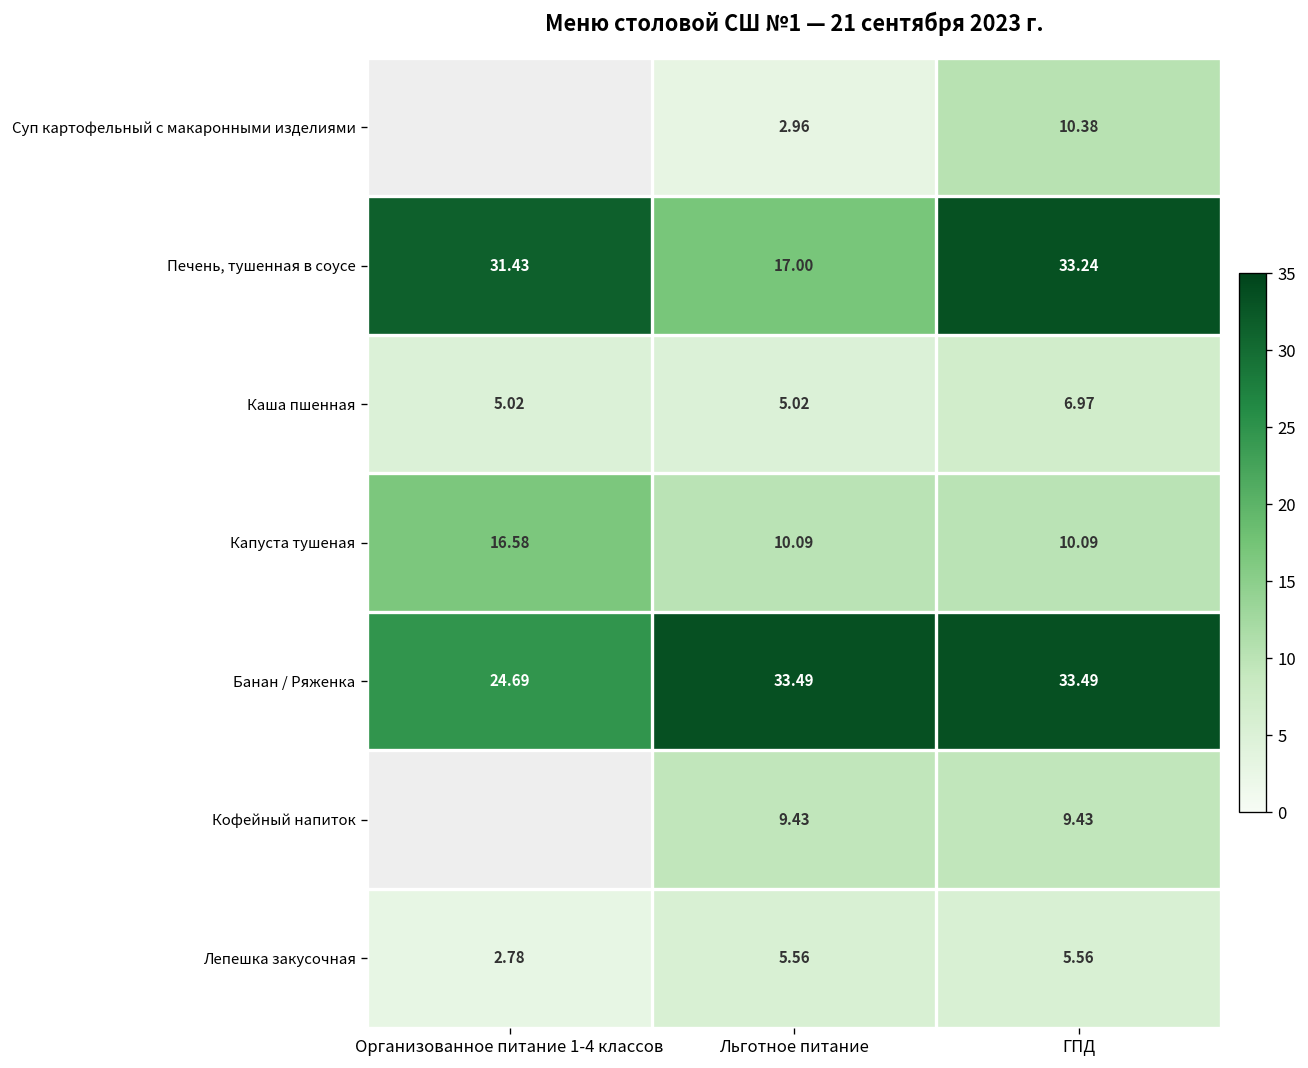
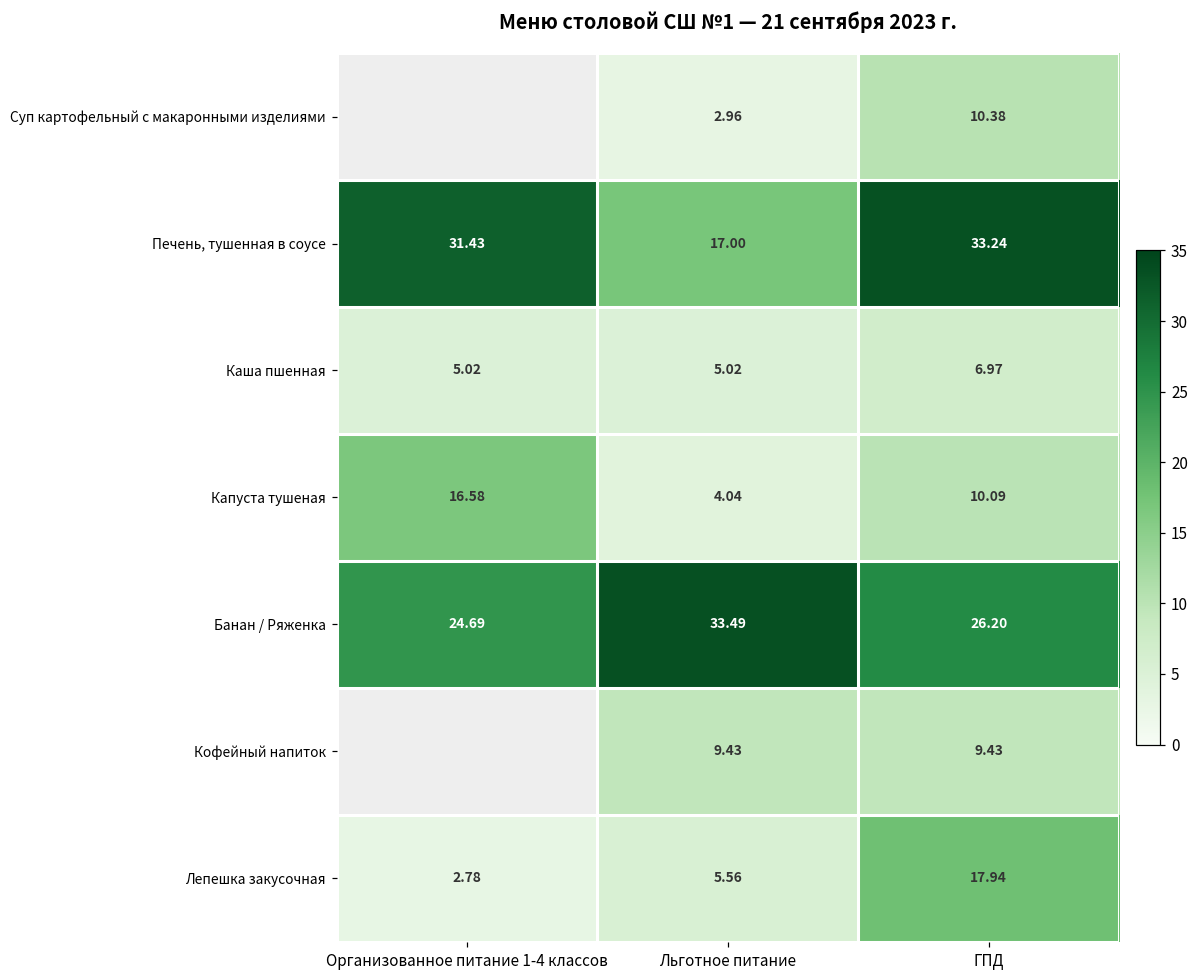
Капуста тушеная, Льготное питание: 10.09 -> 4.04
Банан / Ряженка, ГПД: 33.49 -> 26.20
Лепешка закусочная, ГПД: 5.56 -> 17.94
